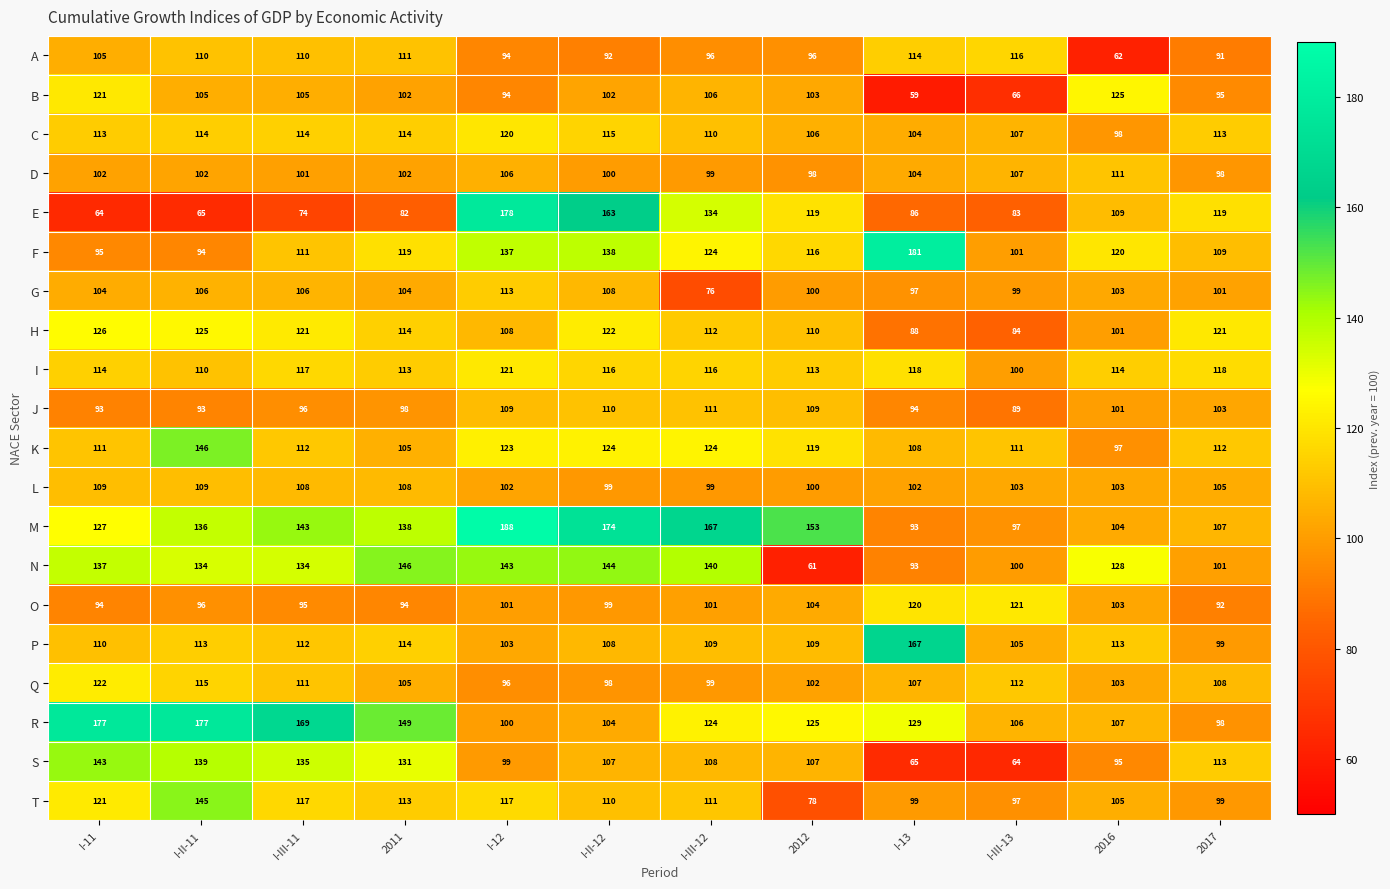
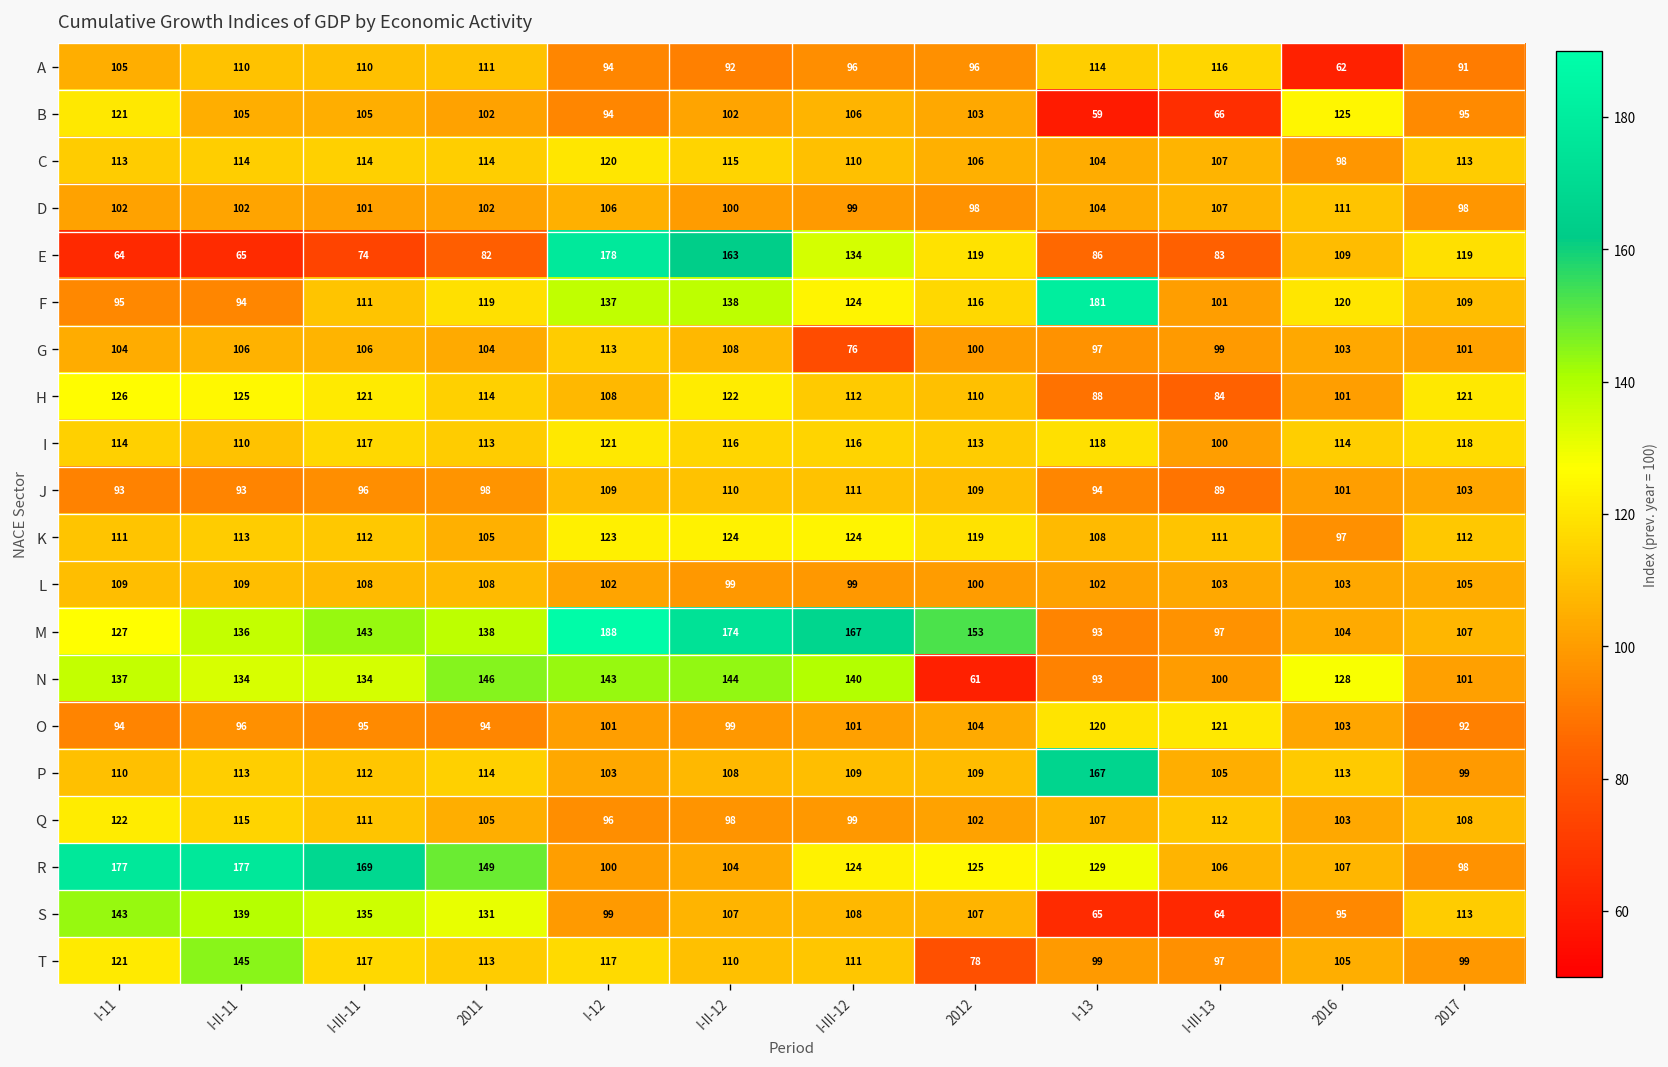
K, I-II-11: 146 -> 113
